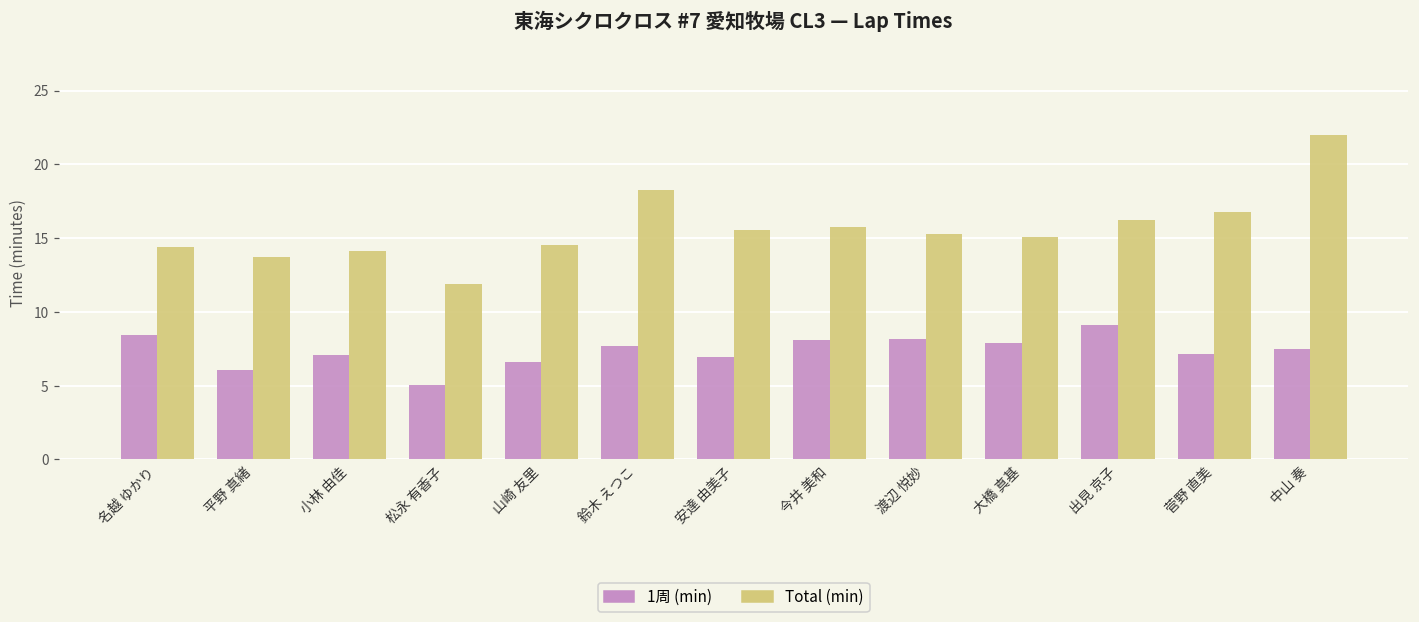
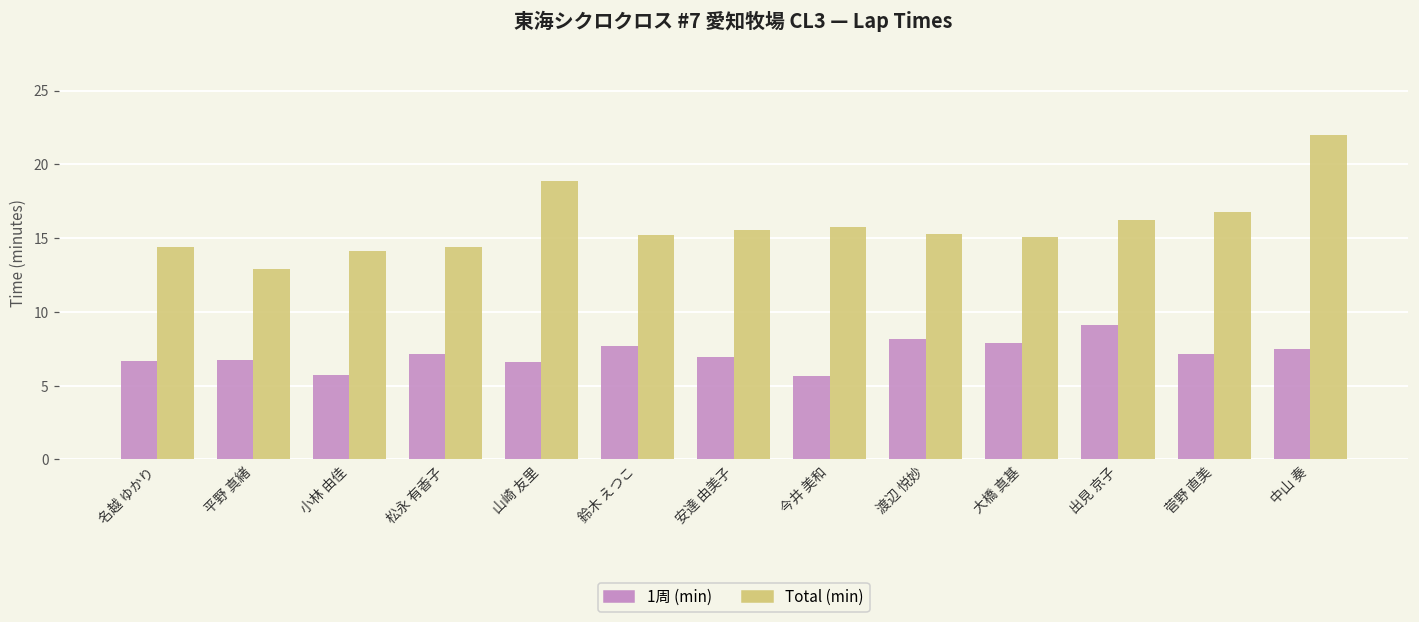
1周 (min), 名越 ゆかり: 8.5 -> 6.7
1周 (min), 平野 真緒: 6.1 -> 6.7
Total (min), 平野 真緒: 13.7 -> 12.9
1周 (min), 小林 由佳: 7.1 -> 5.7
1周 (min), 松永 有香子: 5.1 -> 7.2
Total (min), 松永 有香子: 11.9 -> 14.4
Total (min), 山崎 友里: 14.5 -> 18.9
Total (min), 鈴木 えつこ: 18.3 -> 15.2
1周 (min), 今井 美和: 8.1 -> 5.6
